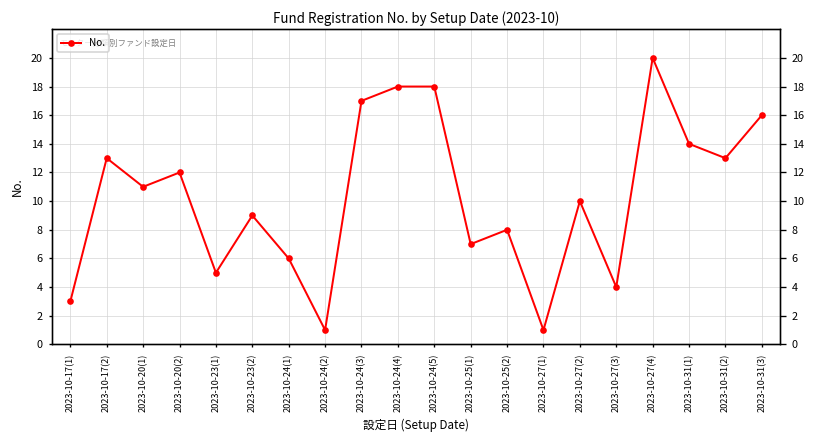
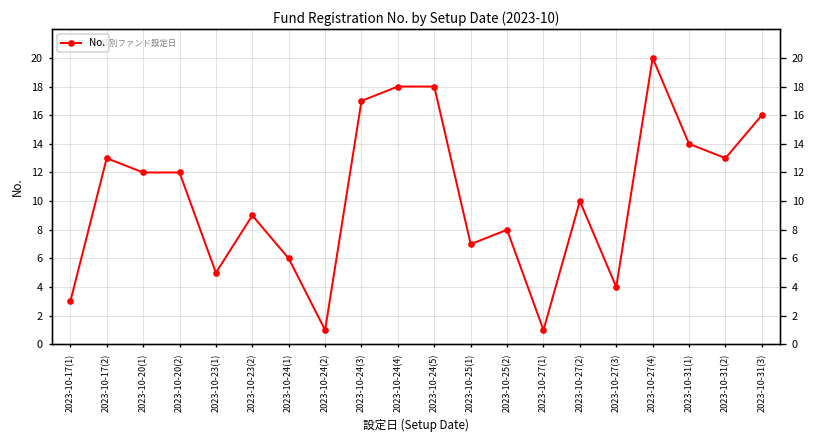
2023-10-20(1): 11 -> 12
